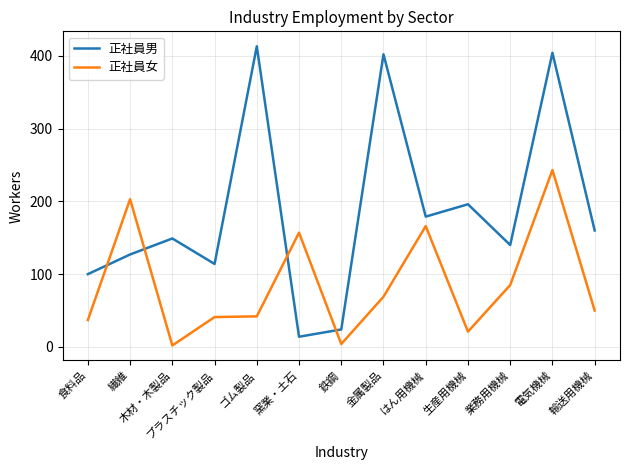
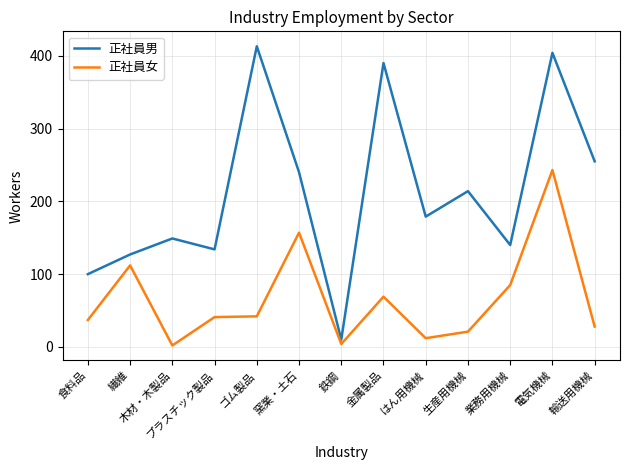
正社員女, 繊維: 200 -> 110
正社員男, プラスチック製品: 110 -> 130
正社員男, 窯業・土石: 10 -> 240
正社員男, 鉄鋼: 20 -> 10
正社員男, 金属製品: 400 -> 390
正社員女, はん用機械: 170 -> 10
正社員男, 生産用機械: 200 -> 210
正社員男, 輸送用機械: 160 -> 260
正社員女, 輸送用機械: 50 -> 30
